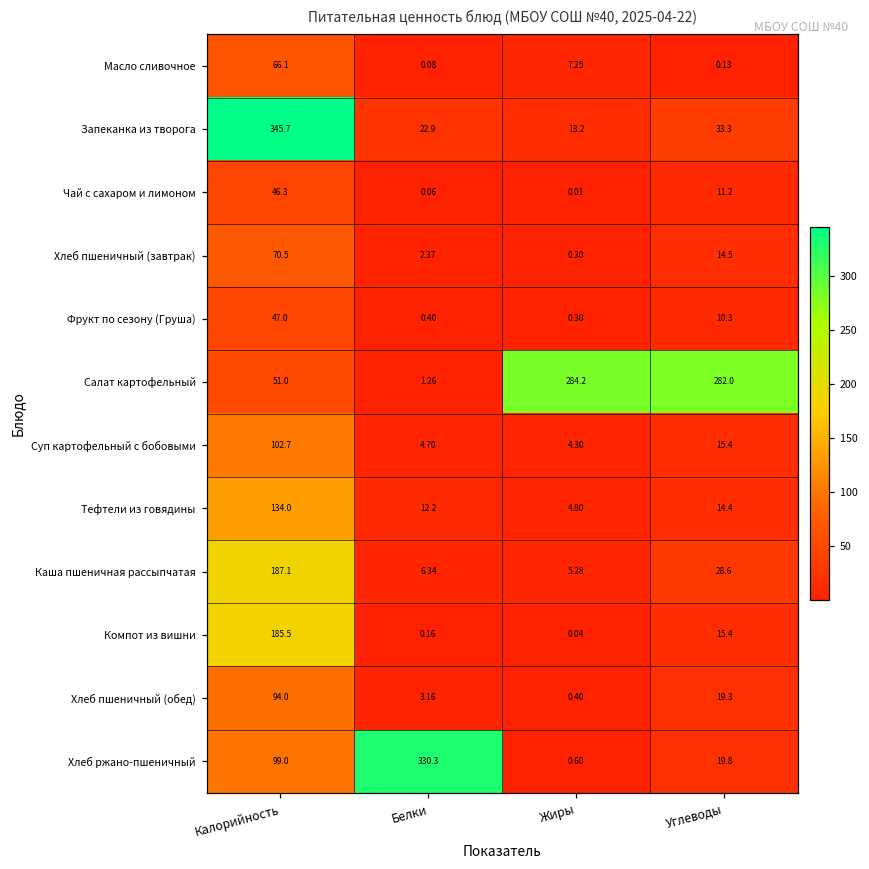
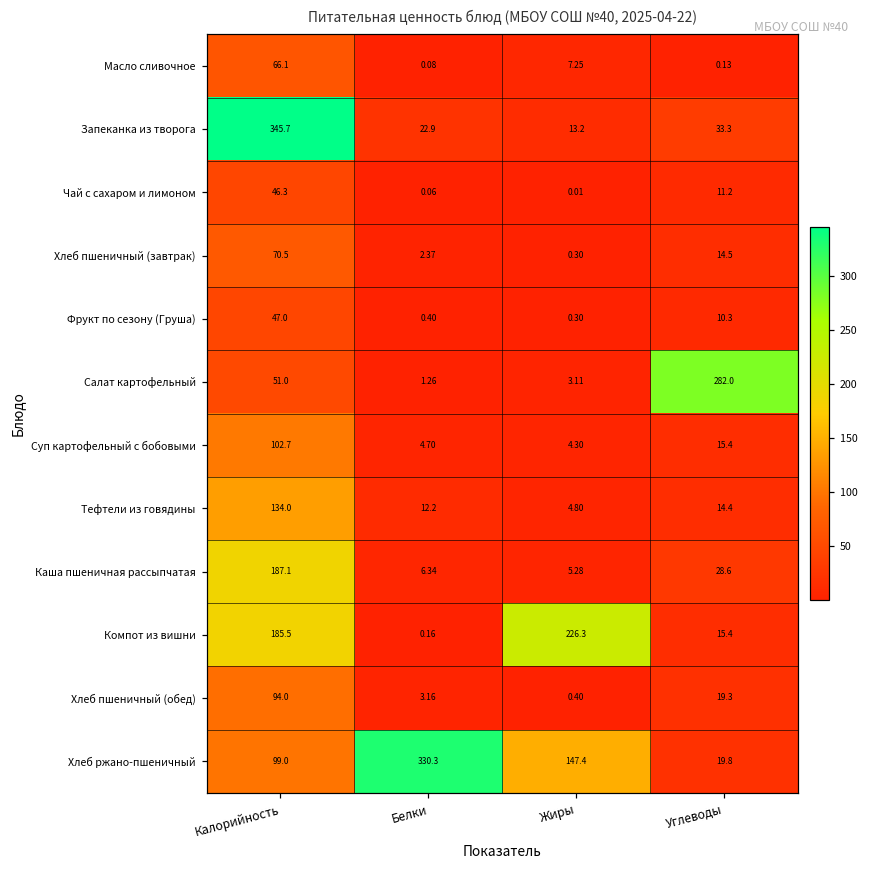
Салат картофельный, Жиры: 284.2 -> 3.11
Компот из вишни, Жиры: 0.04 -> 226.3
Хлеб ржано-пшеничный, Жиры: 0.60 -> 147.4
